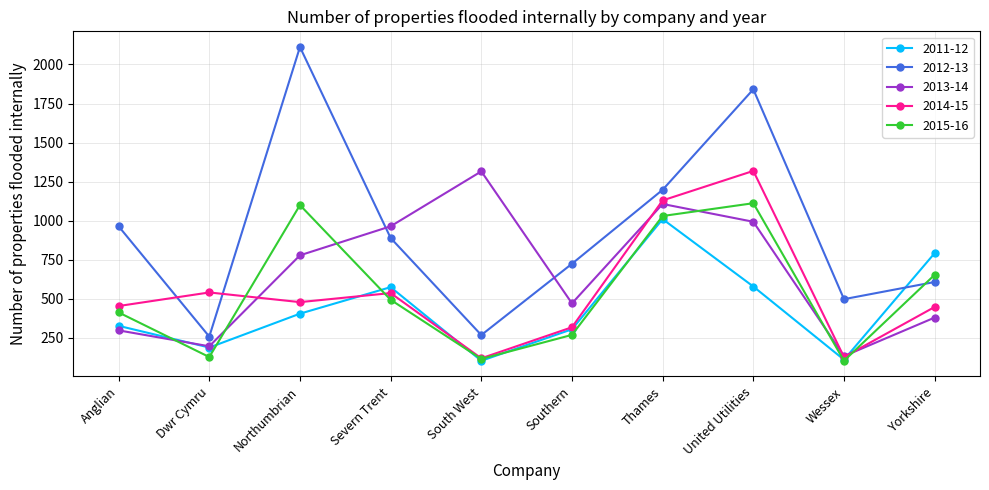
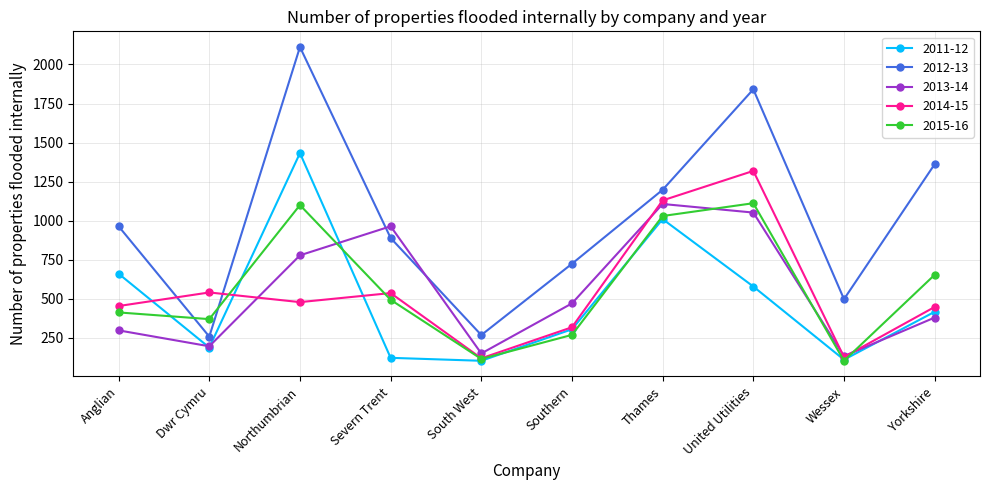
2011-12, Anglian: 330 -> 660
2015-16, Dwr Cymru: 130 -> 370
2011-12, Northumbrian: 400 -> 1430
2011-12, Severn Trent: 570 -> 120
2013-14, South West: 1320 -> 150
2013-14, United Utilities: 990 -> 1050
2011-12, Yorkshire: 790 -> 420
2012-13, Yorkshire: 610 -> 1360
